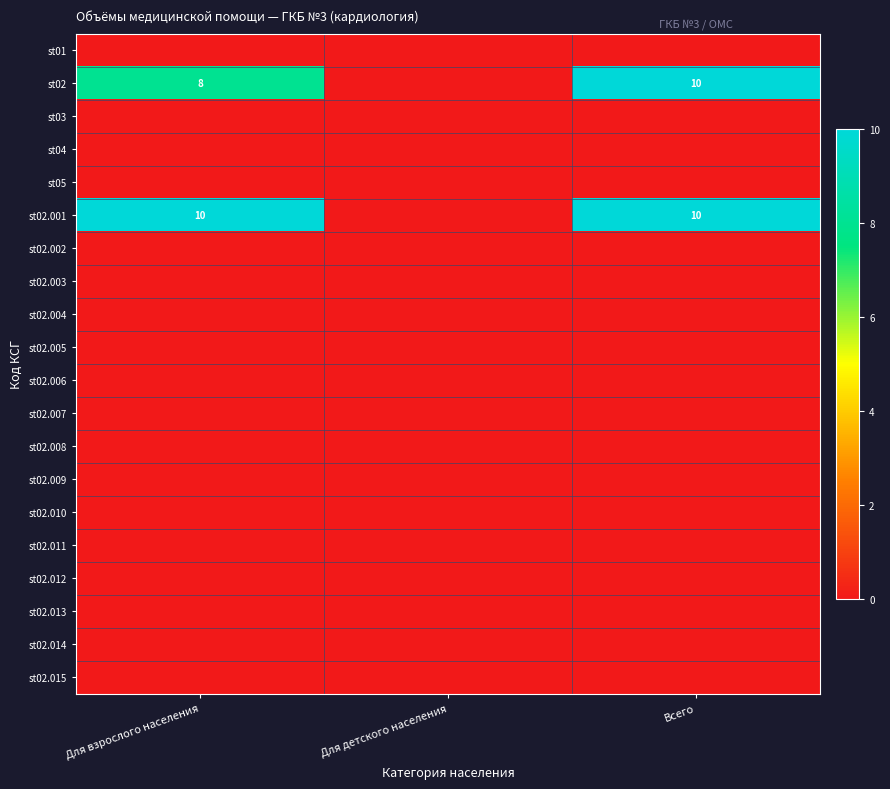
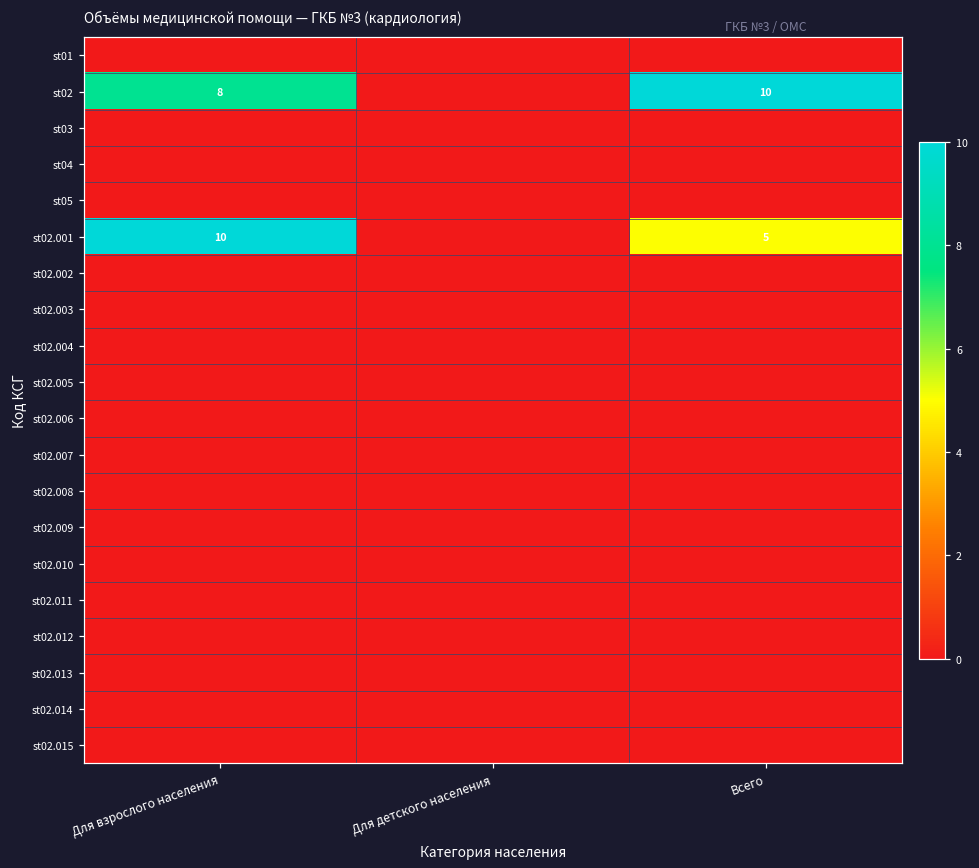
st02.001, Всего: 10 -> 5
